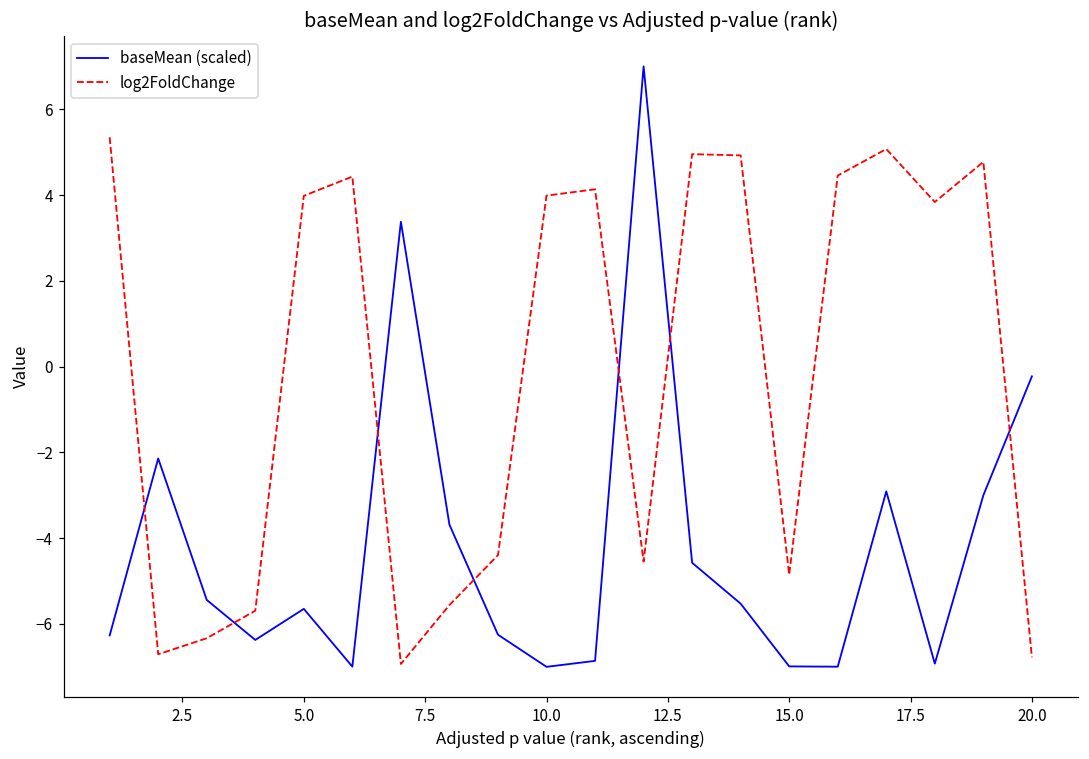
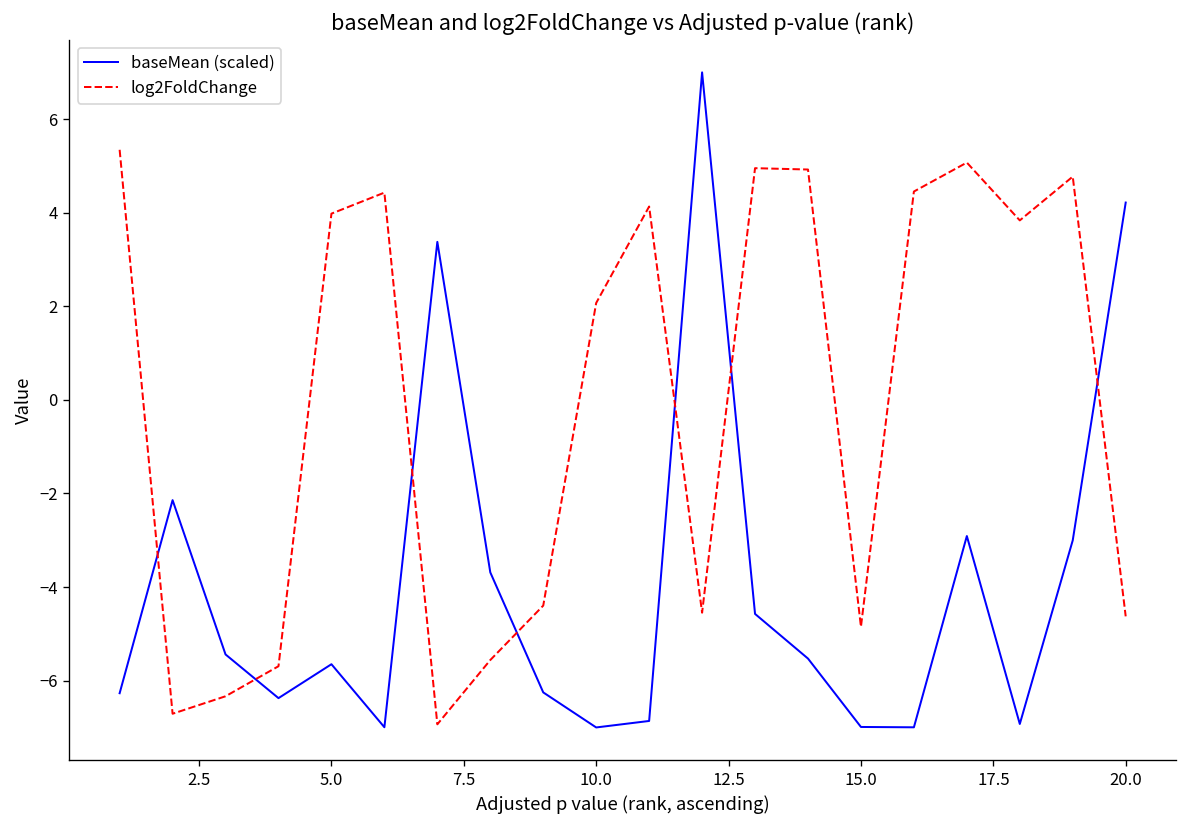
log2FoldChange, 10.0: 4.0 -> 2.1
baseMean (scaled), 20.0: -0.2 -> 4.2
log2FoldChange, 20.0: -6.8 -> -4.6
